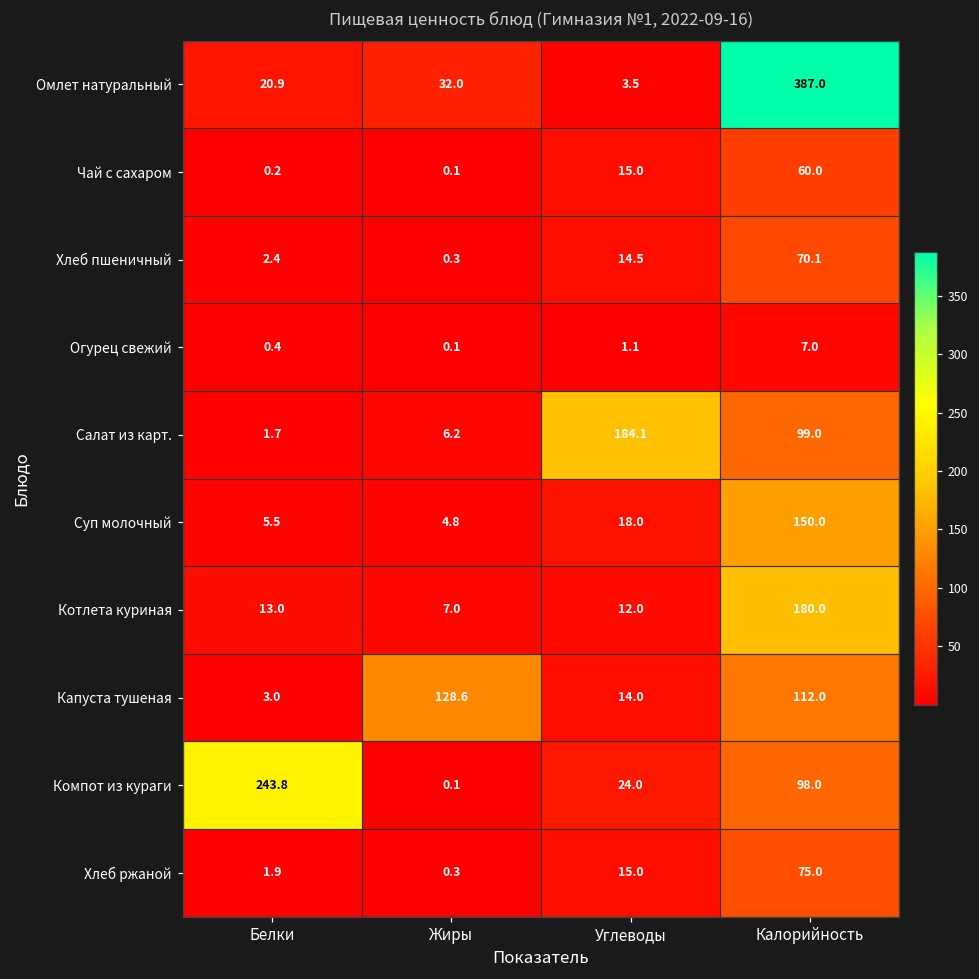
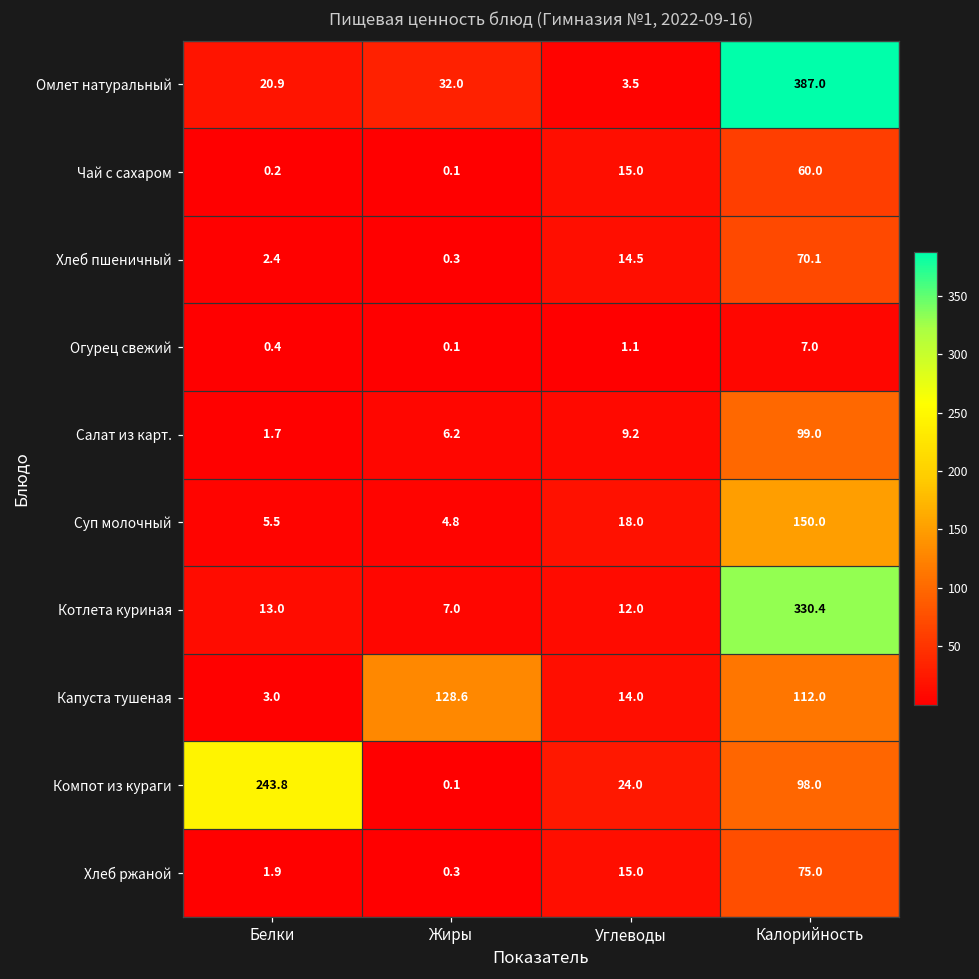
Салат из карт., Углеводы: 184.1 -> 9.2
Котлета куриная, Калорийность: 180.0 -> 330.4
